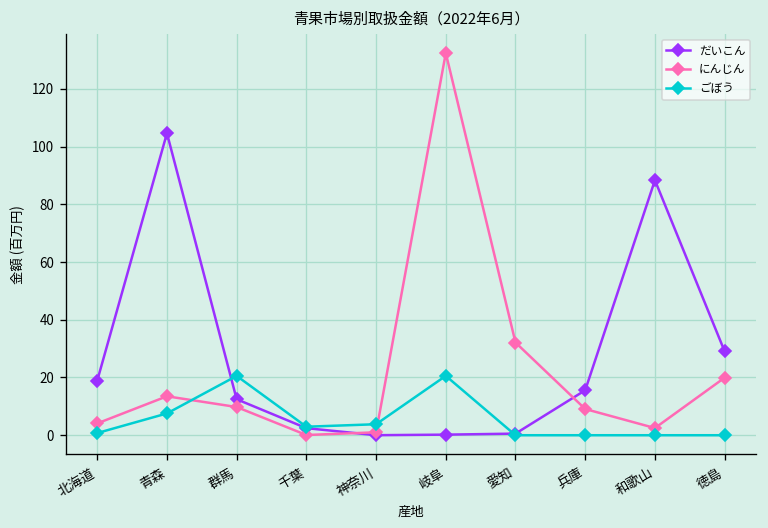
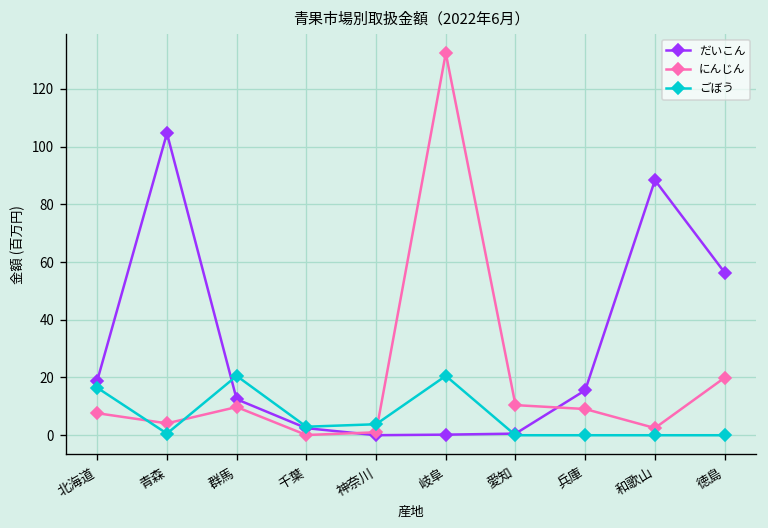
にんじん, 北海道: 4 -> 8
ごぼう, 北海道: 1 -> 16
にんじん, 青森: 13 -> 4
ごぼう, 青森: 8 -> 1
にんじん, 愛知: 32 -> 10
だいこん, 徳島: 29 -> 56
